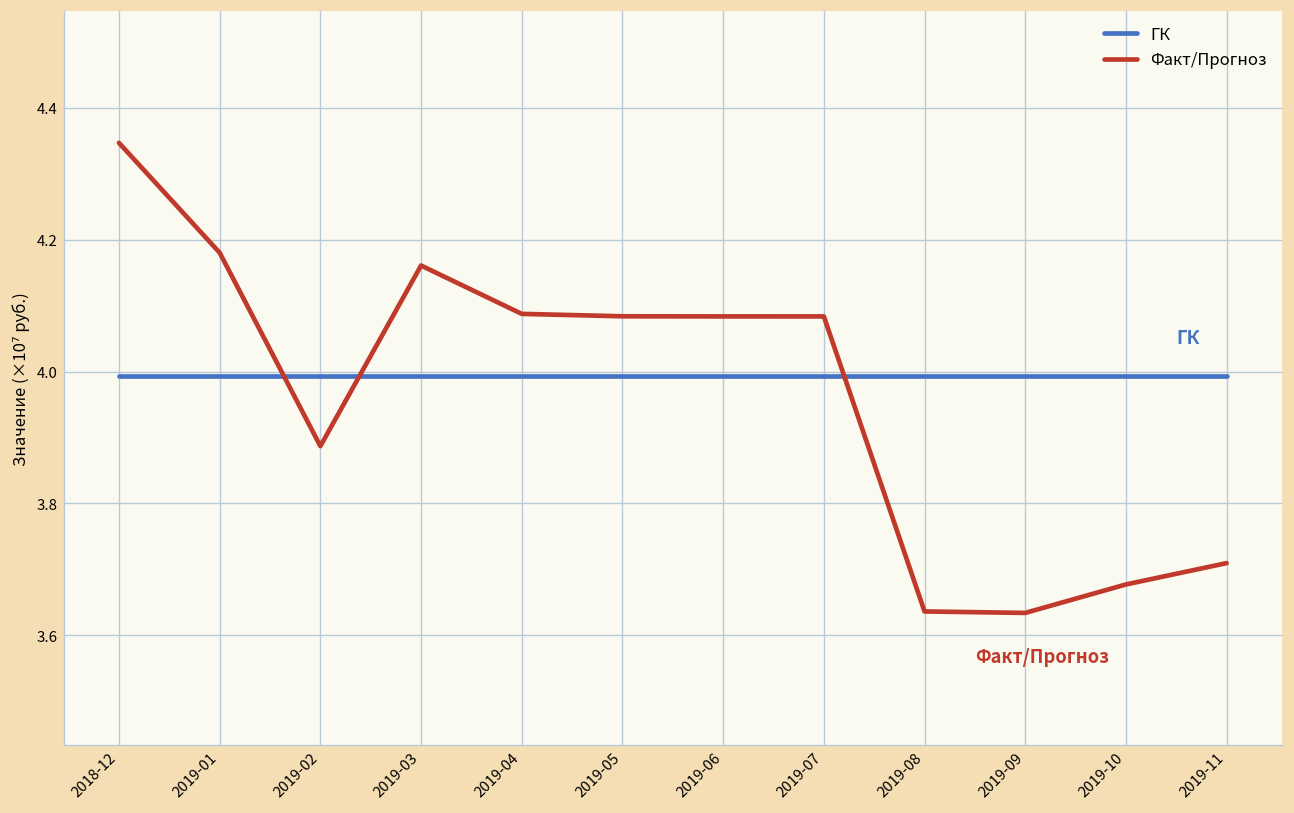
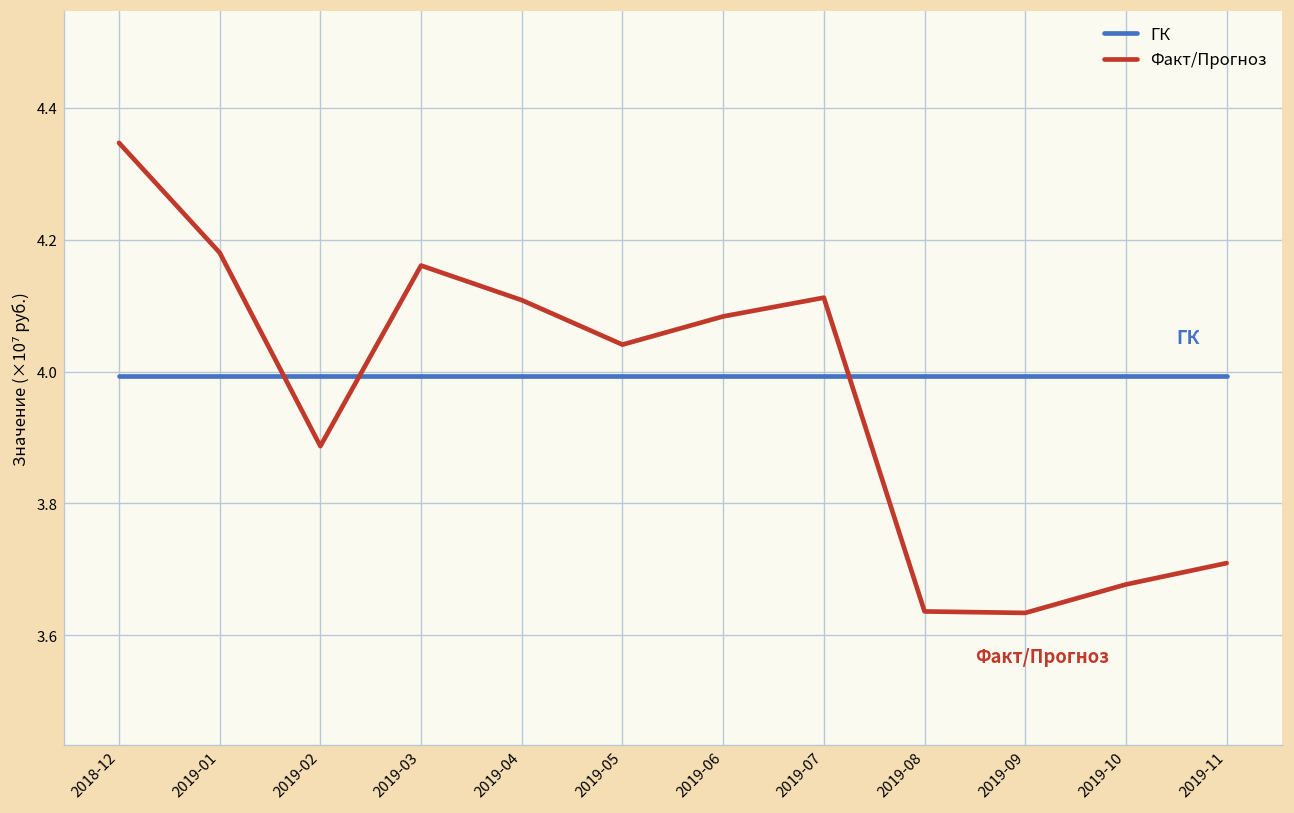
Факт/Прогноз, 2019-04: 4.09 -> 4.11
Факт/Прогноз, 2019-05: 4.08 -> 4.04
Факт/Прогноз, 2019-07: 4.08 -> 4.11
